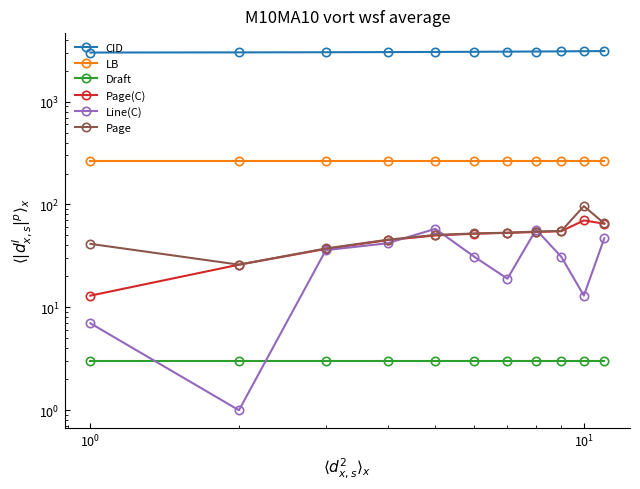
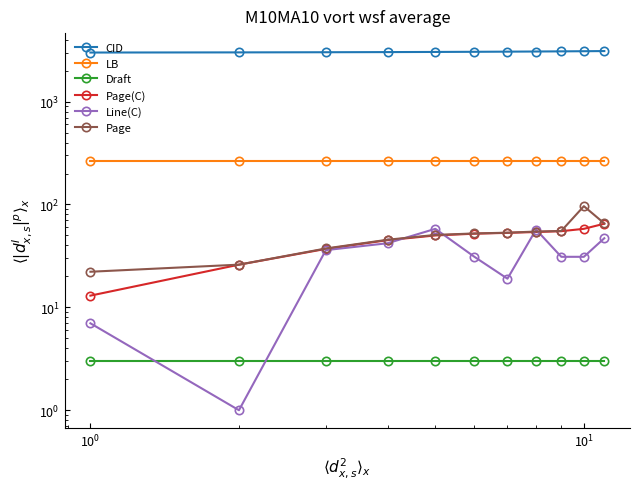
Page, 10^0: 41 -> 22
Page(C), 10^1: 70 -> 60
Line(C), 10^1: 13 -> 31
